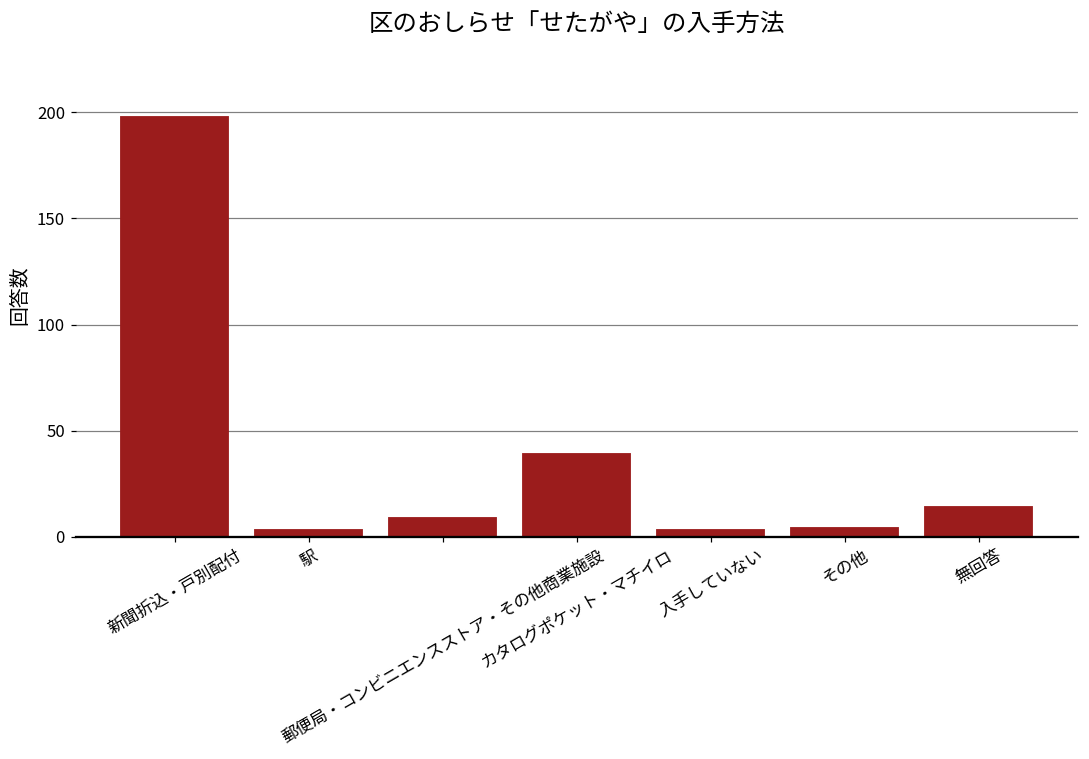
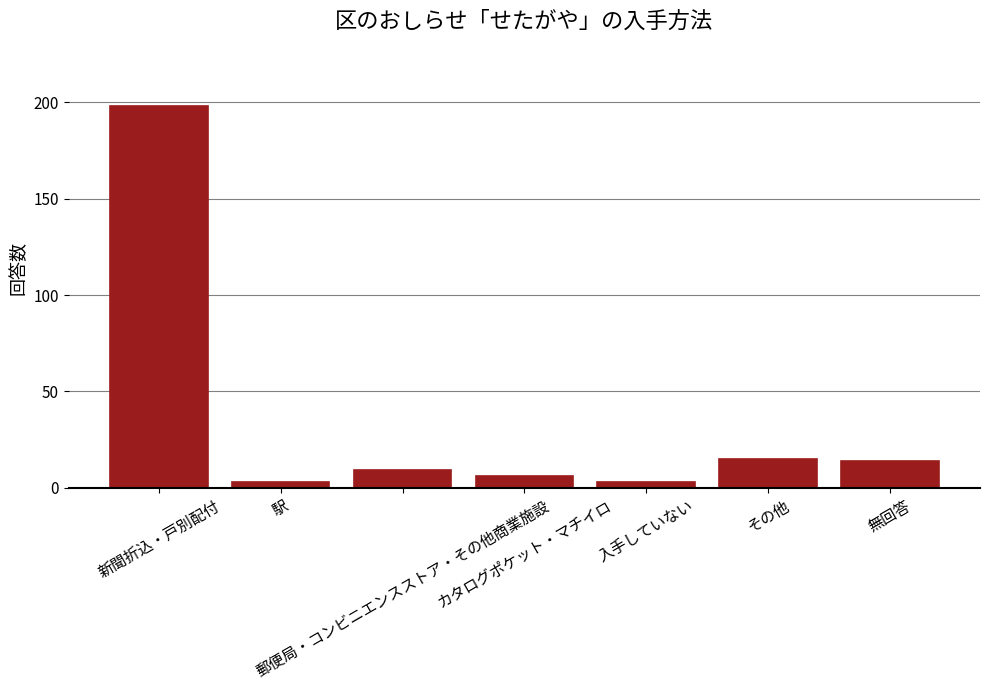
カタログポケット・マチイロ: 39 -> 6
その他: 4 -> 15
